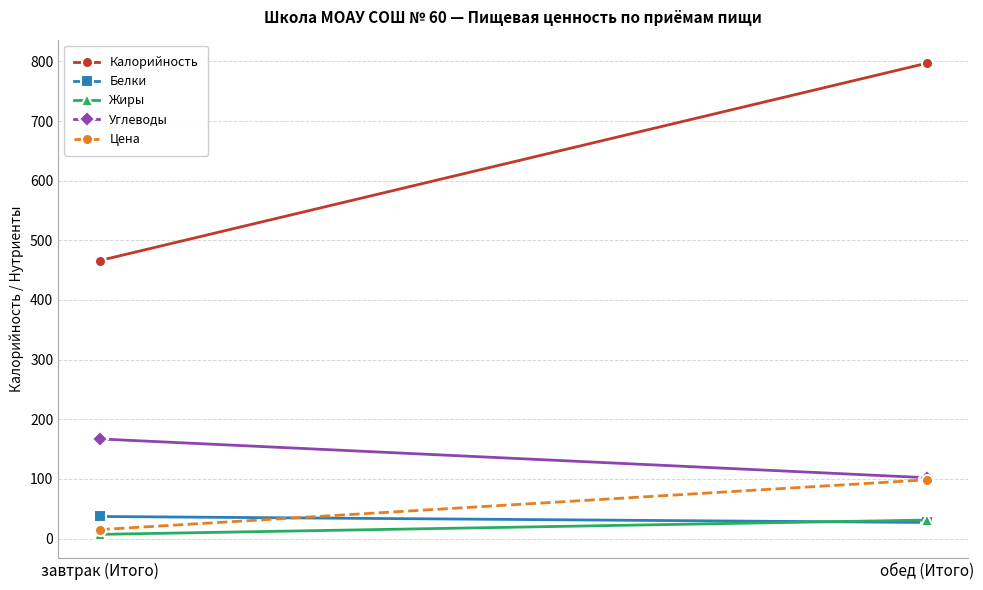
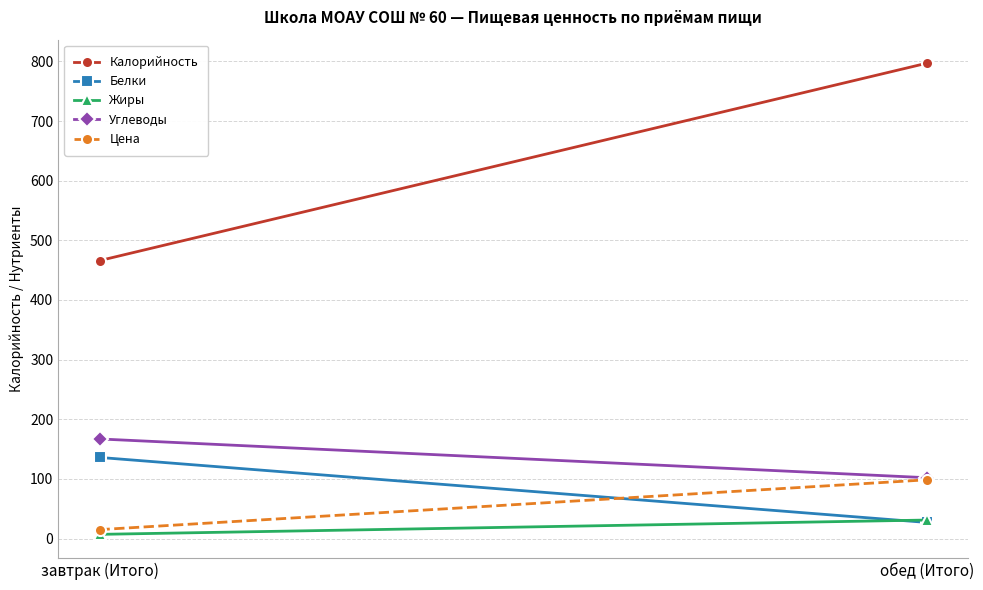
Белки, завтрак (Итого): 40 -> 140
